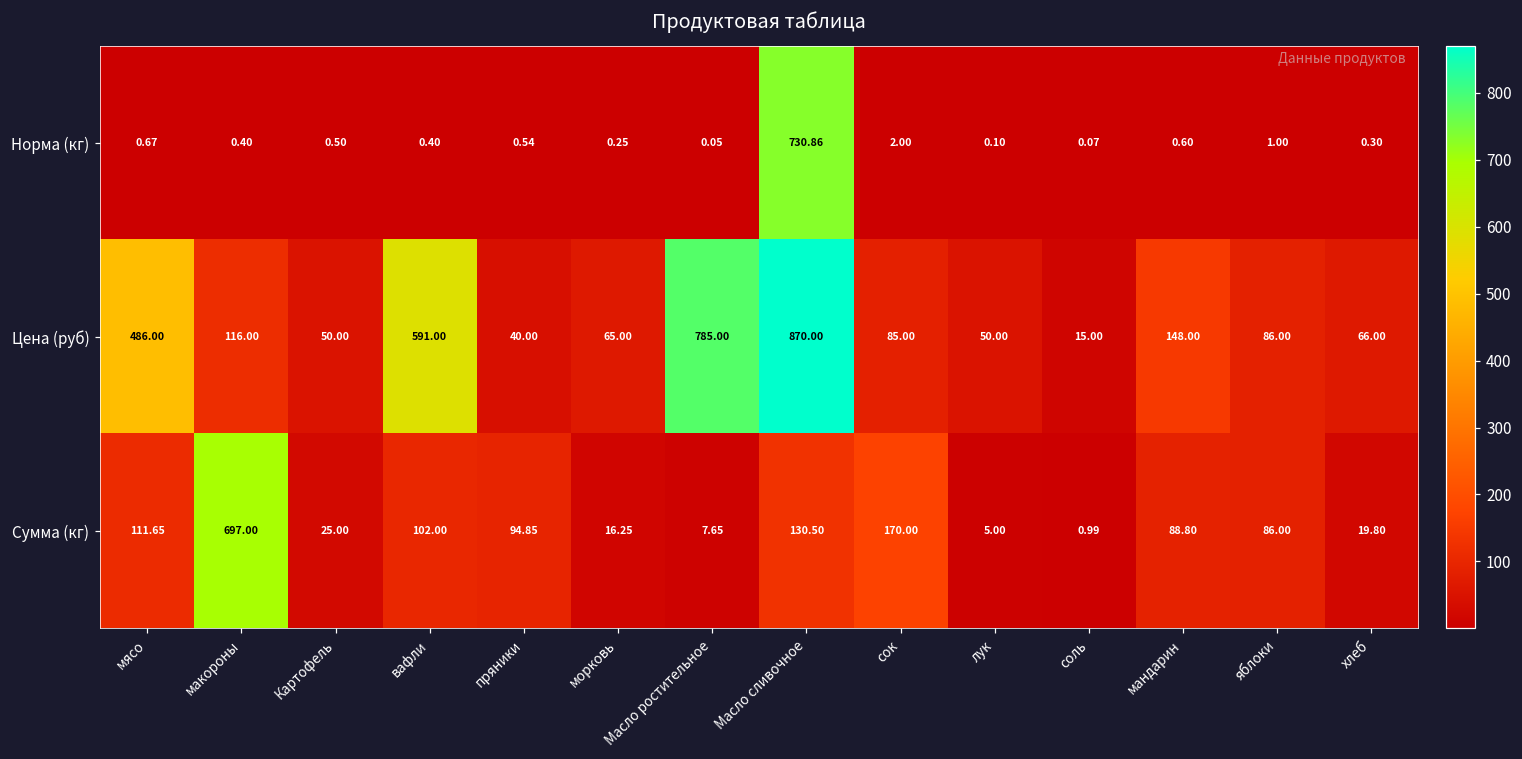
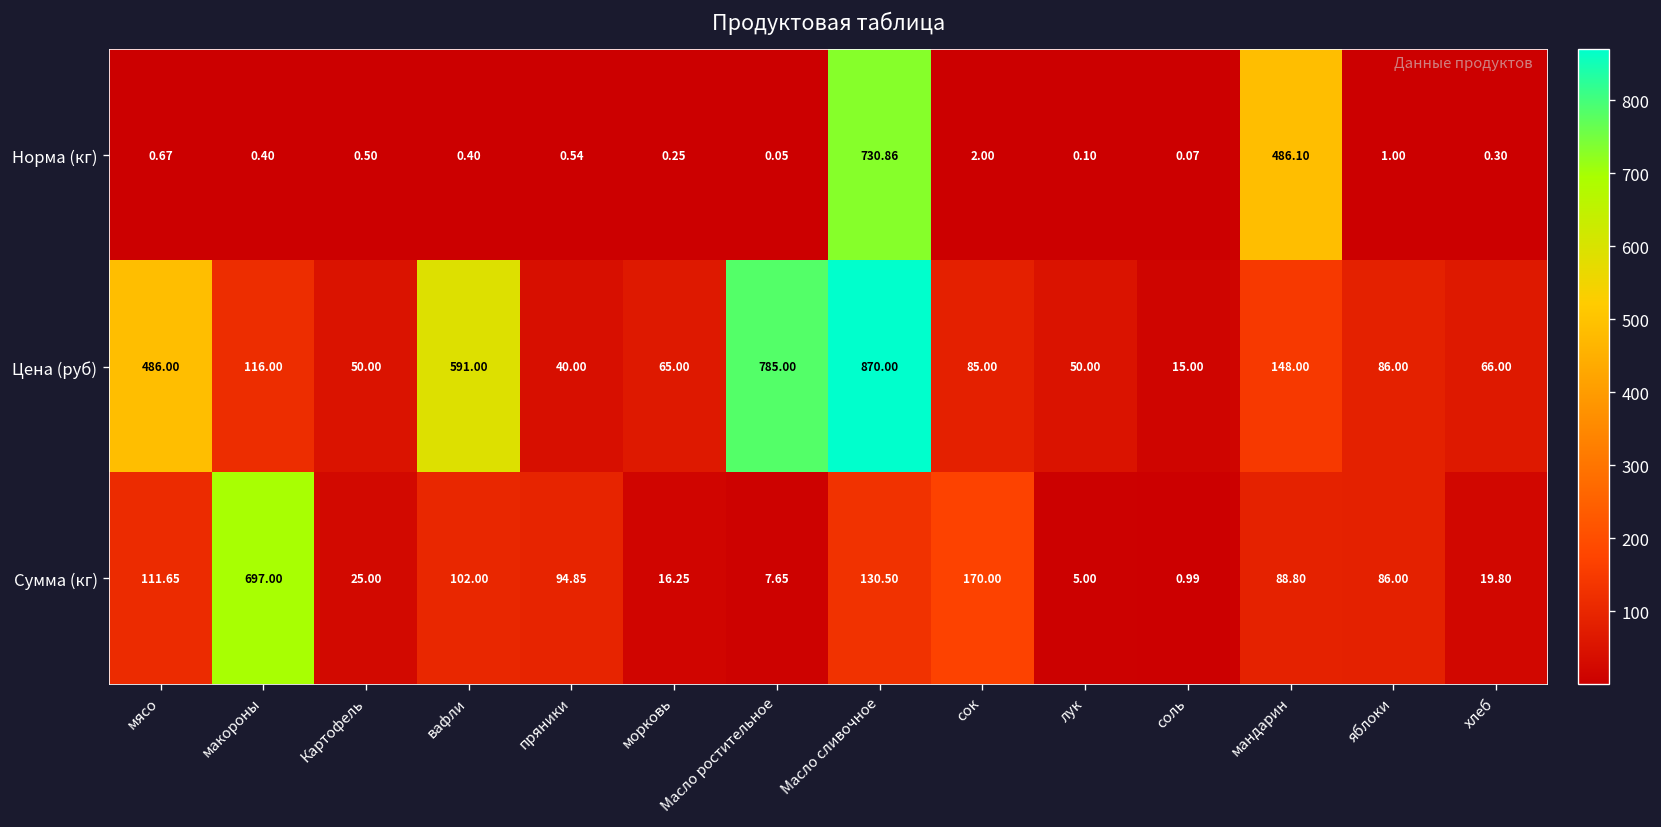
Норма (кг), мандарин: 0.60 -> 486.10
